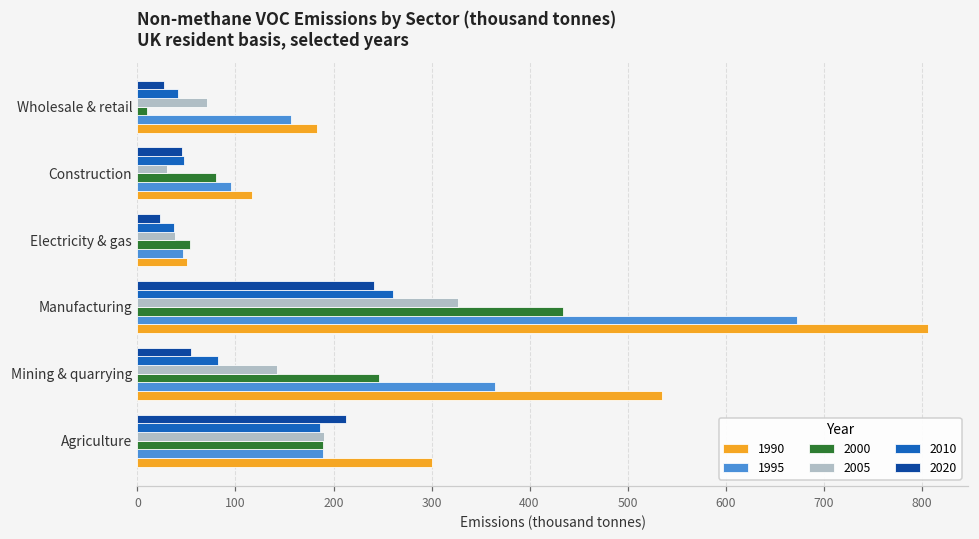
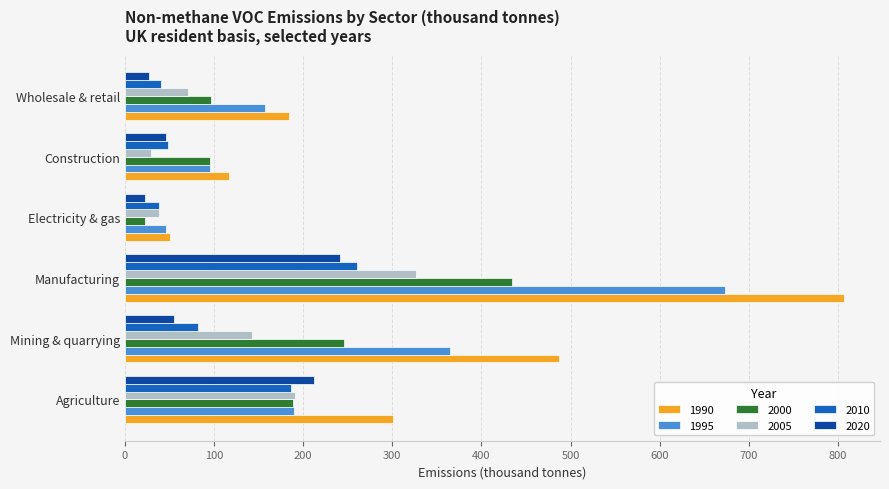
2000, Wholesale & retail: 10 -> 100
2000, Construction: 80 -> 100
2000, Electricity & gas: 50 -> 20
1990, Mining & quarrying: 530 -> 490
